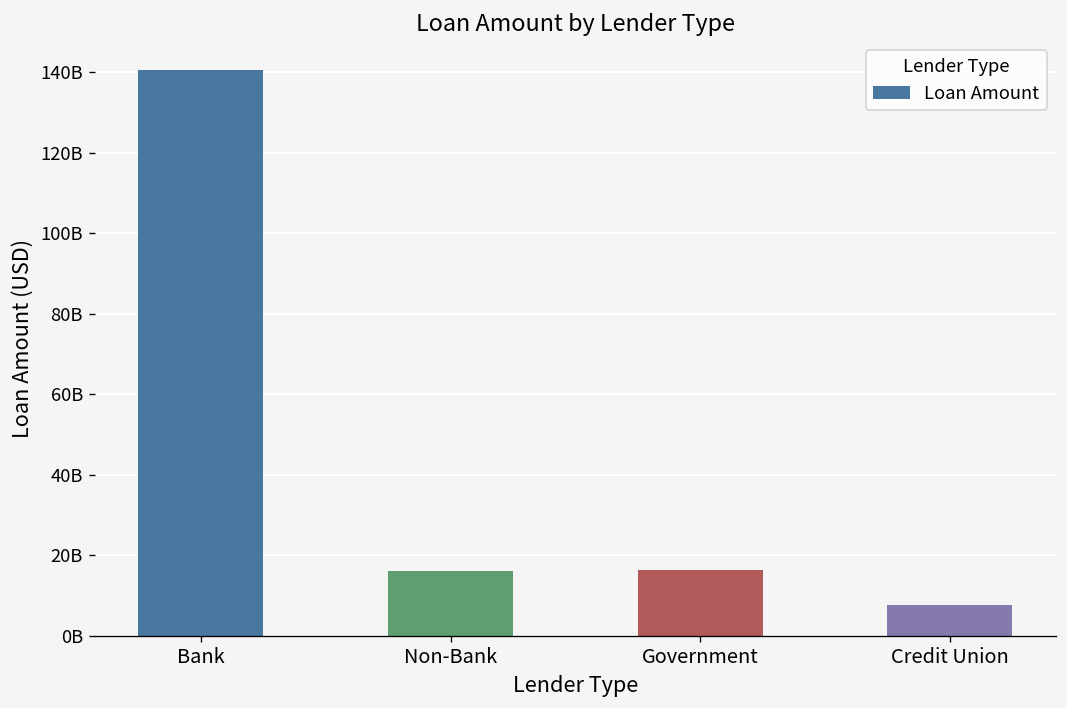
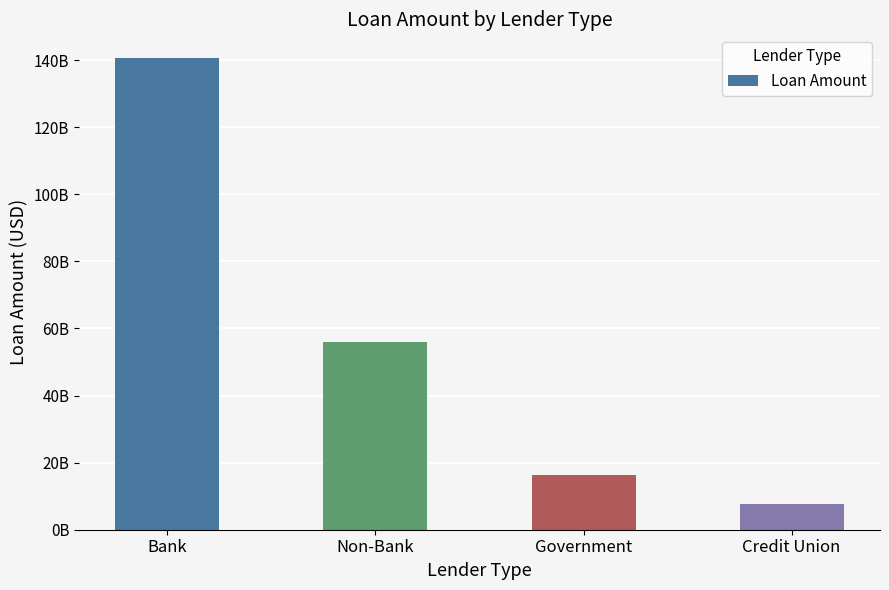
Non-Bank: 16000000000 -> 56000000000
